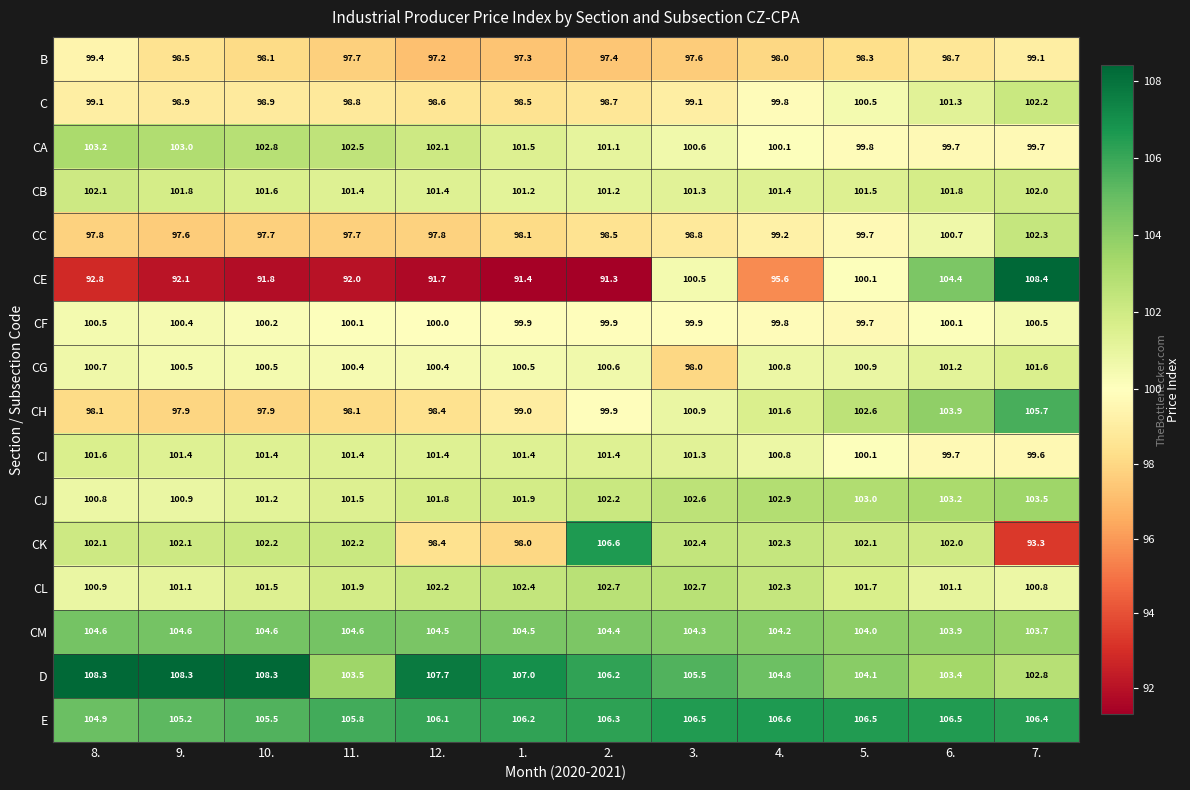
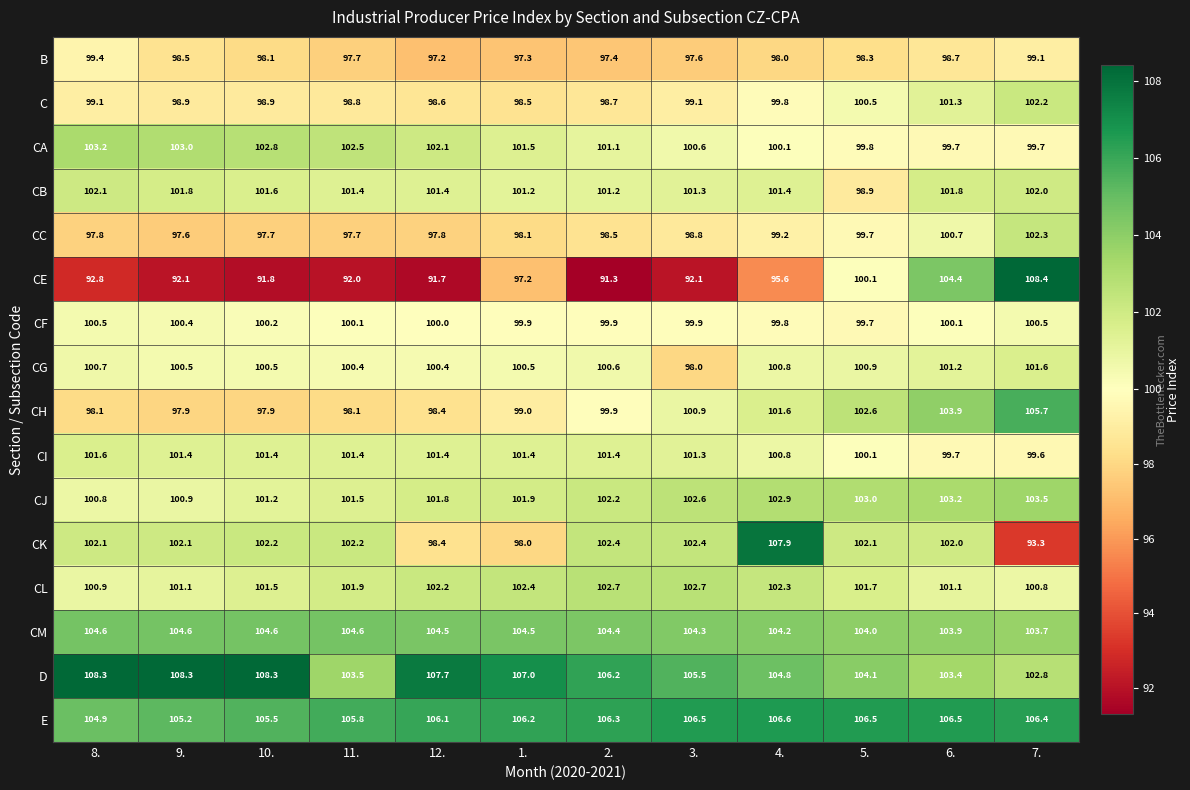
CB, 5.: 101.5 -> 98.9
CE, 1.: 91.4 -> 97.2
CE, 3.: 100.5 -> 92.1
CK, 2.: 106.6 -> 102.4
CK, 4.: 102.3 -> 107.9
